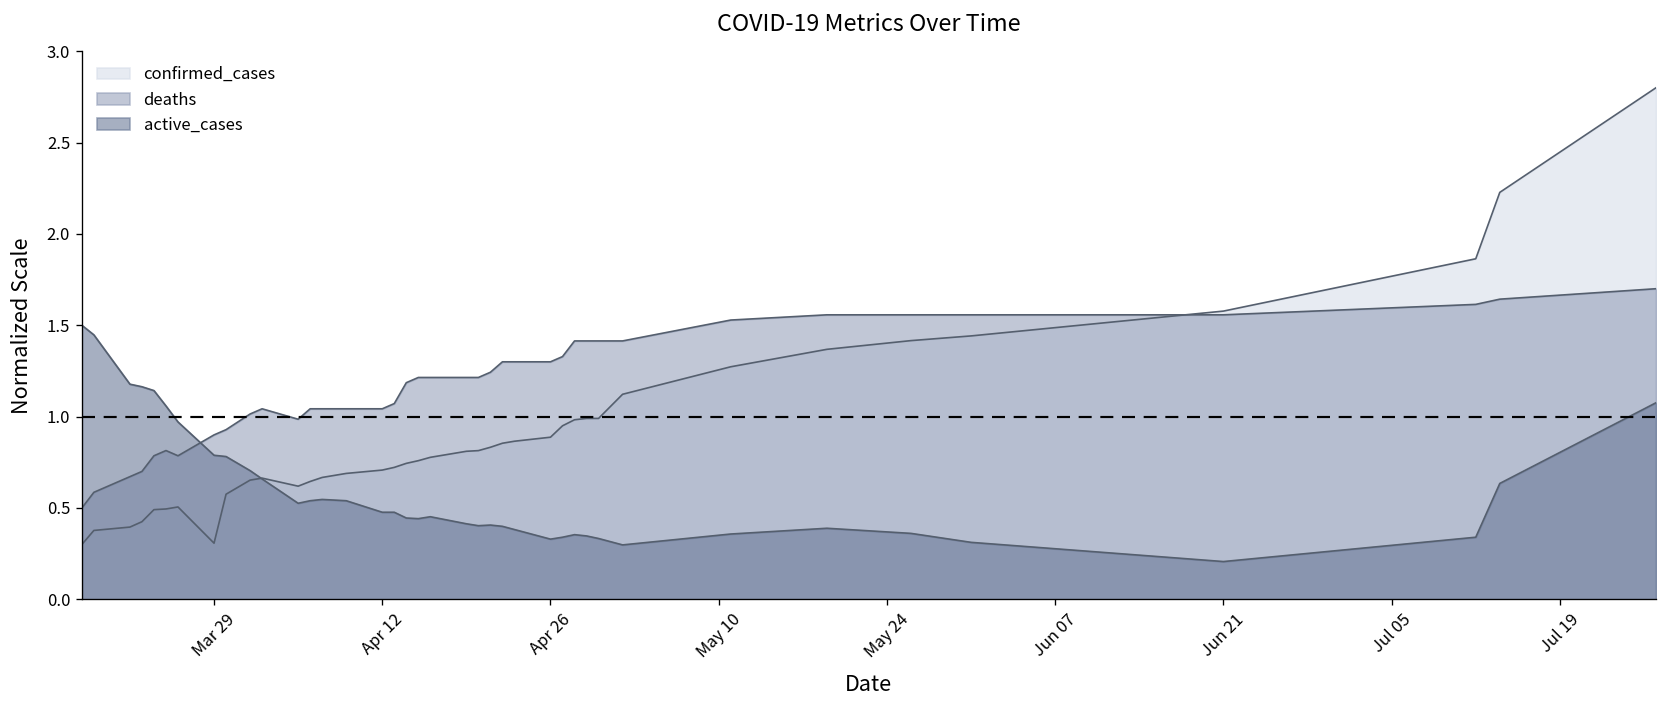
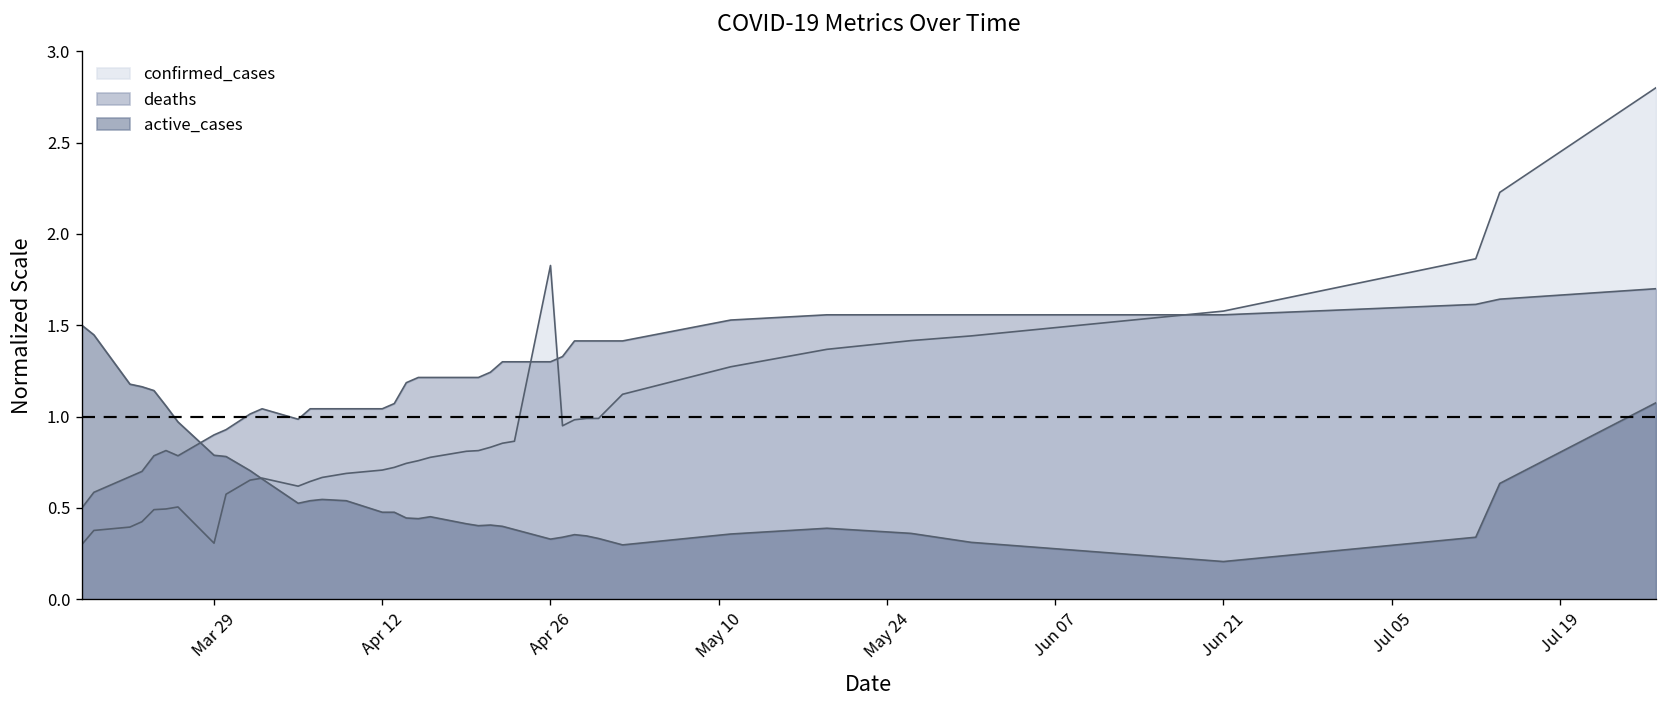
confirmed_cases, Apr 26: 0.89 -> 1.83
